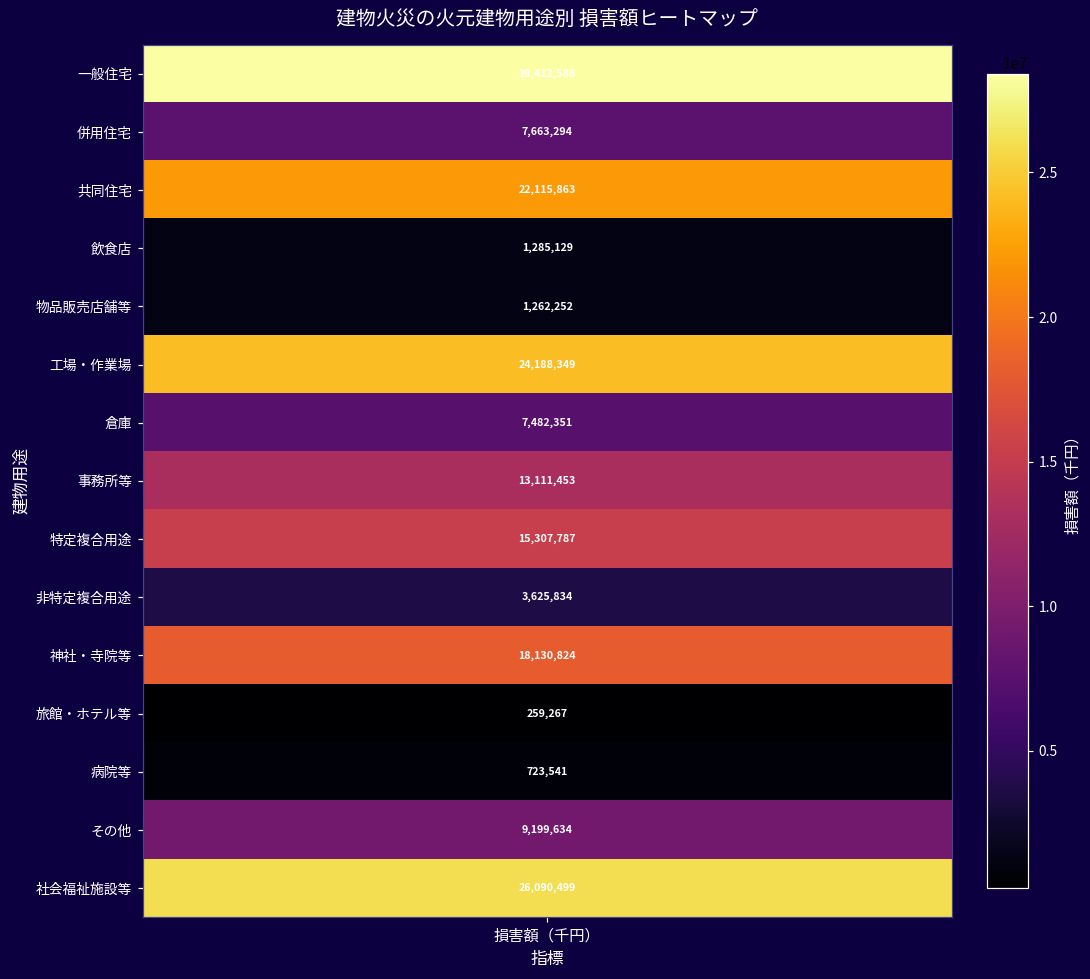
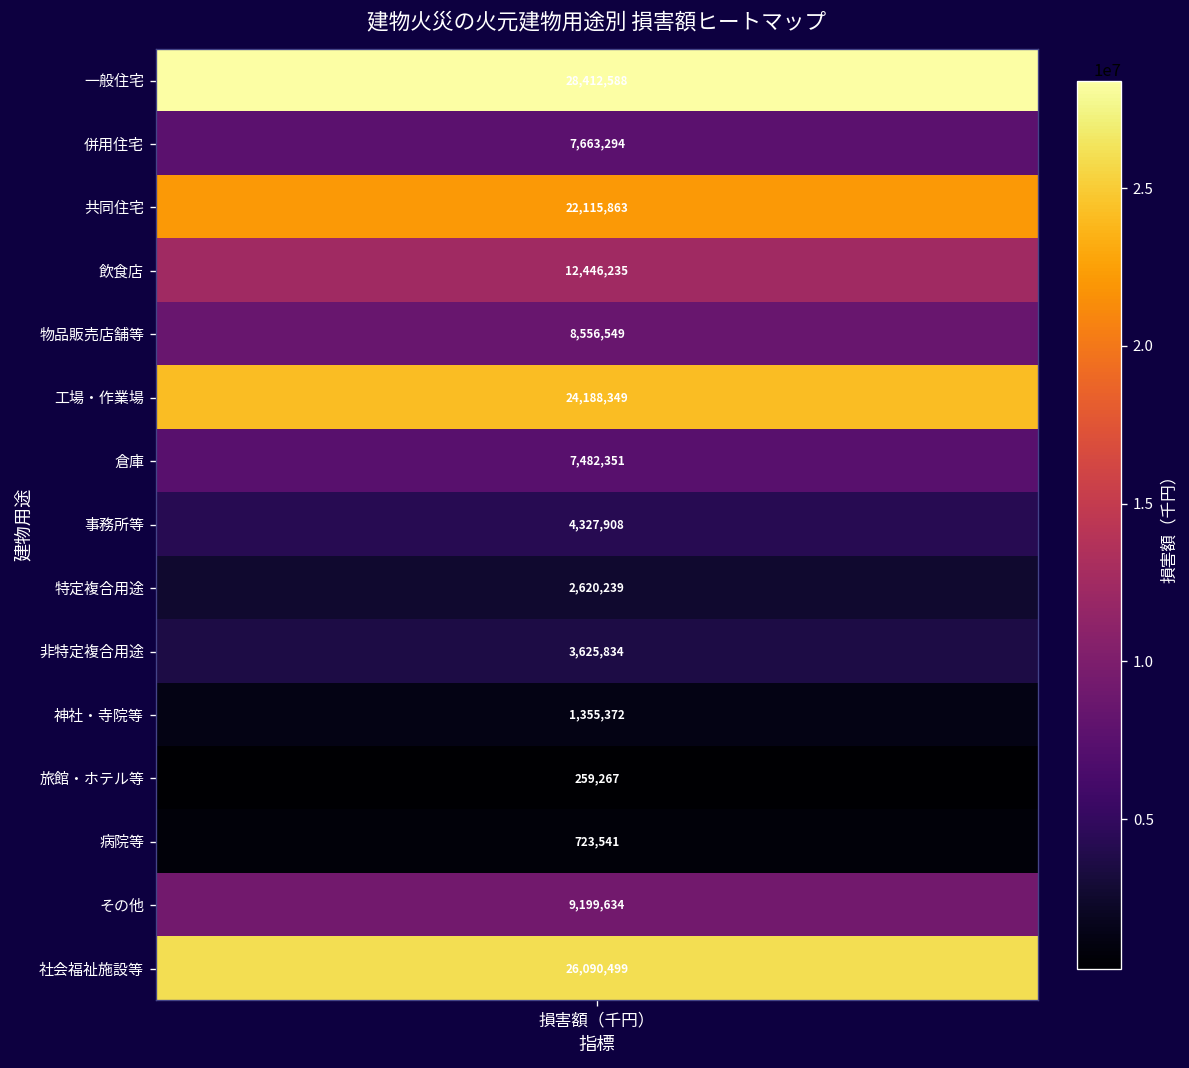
飲食店, 損害額（千円）: 1,285,129 -> 12,446,235
物品販売店舗等, 損害額（千円）: 1,262,252 -> 8,556,549
事務所等, 損害額（千円）: 13,111,453 -> 4,327,908
特定複合用途, 損害額（千円）: 15,307,787 -> 2,620,239
神社・寺院等, 損害額（千円）: 18,130,824 -> 1,355,372
